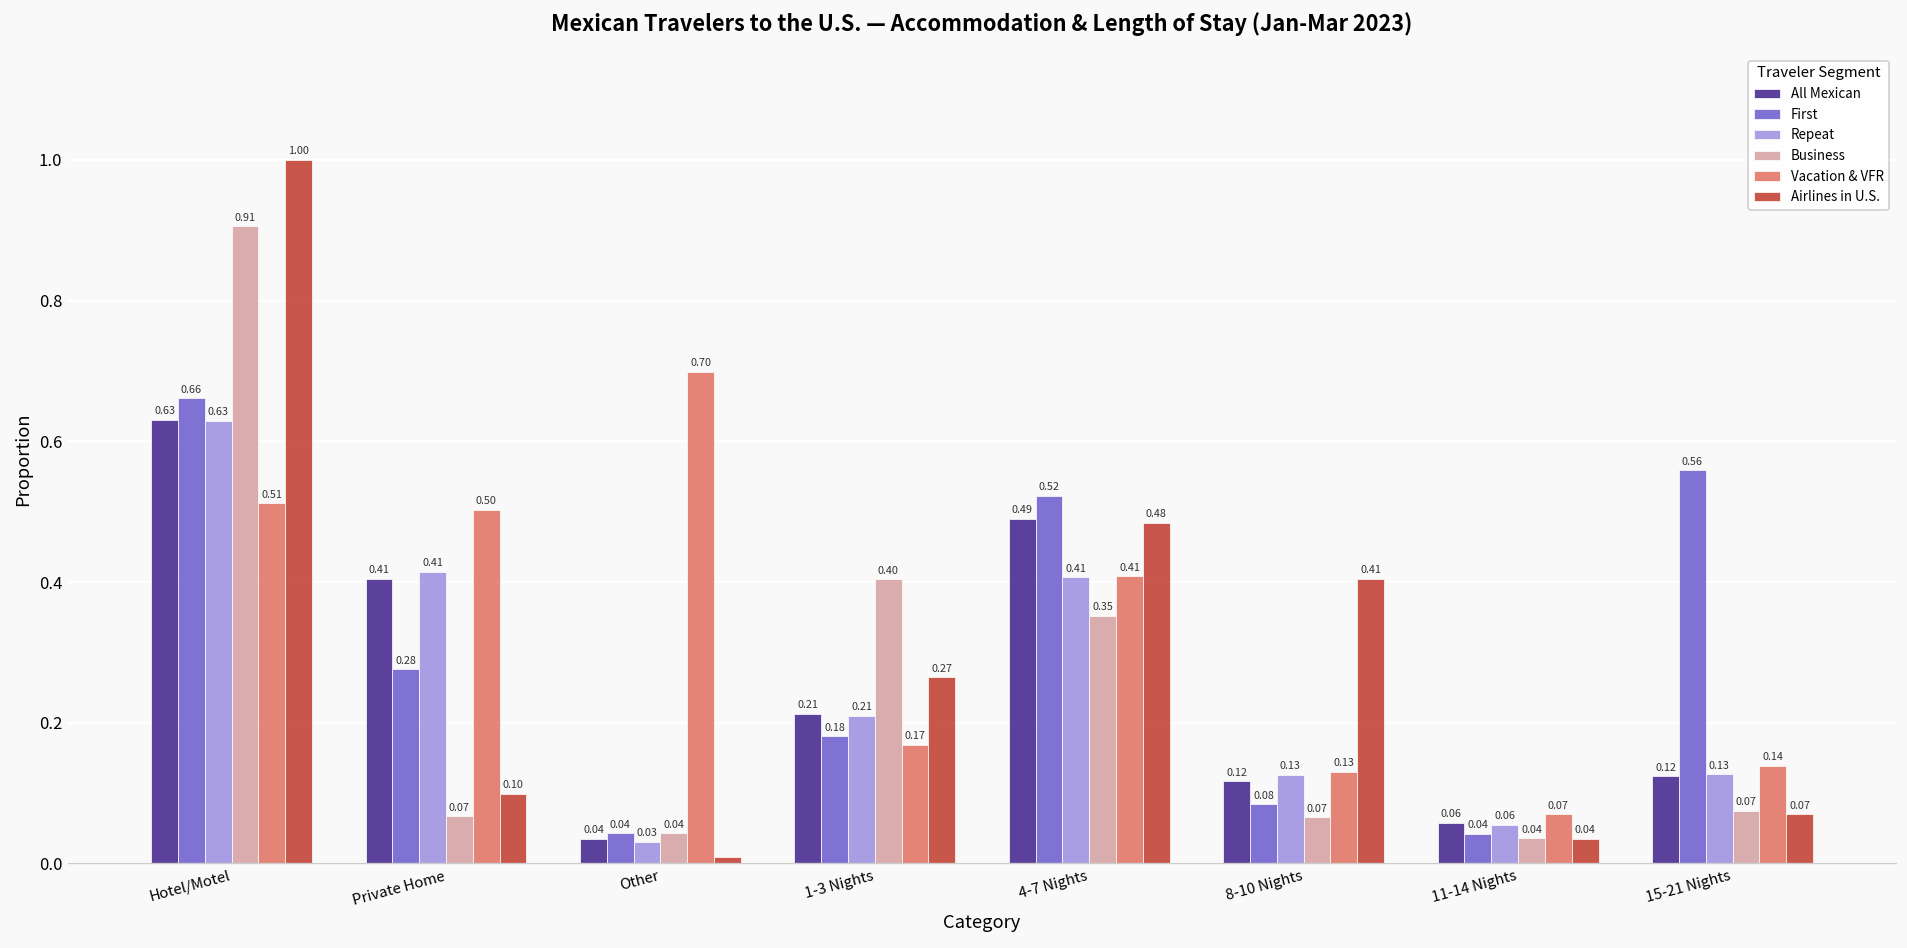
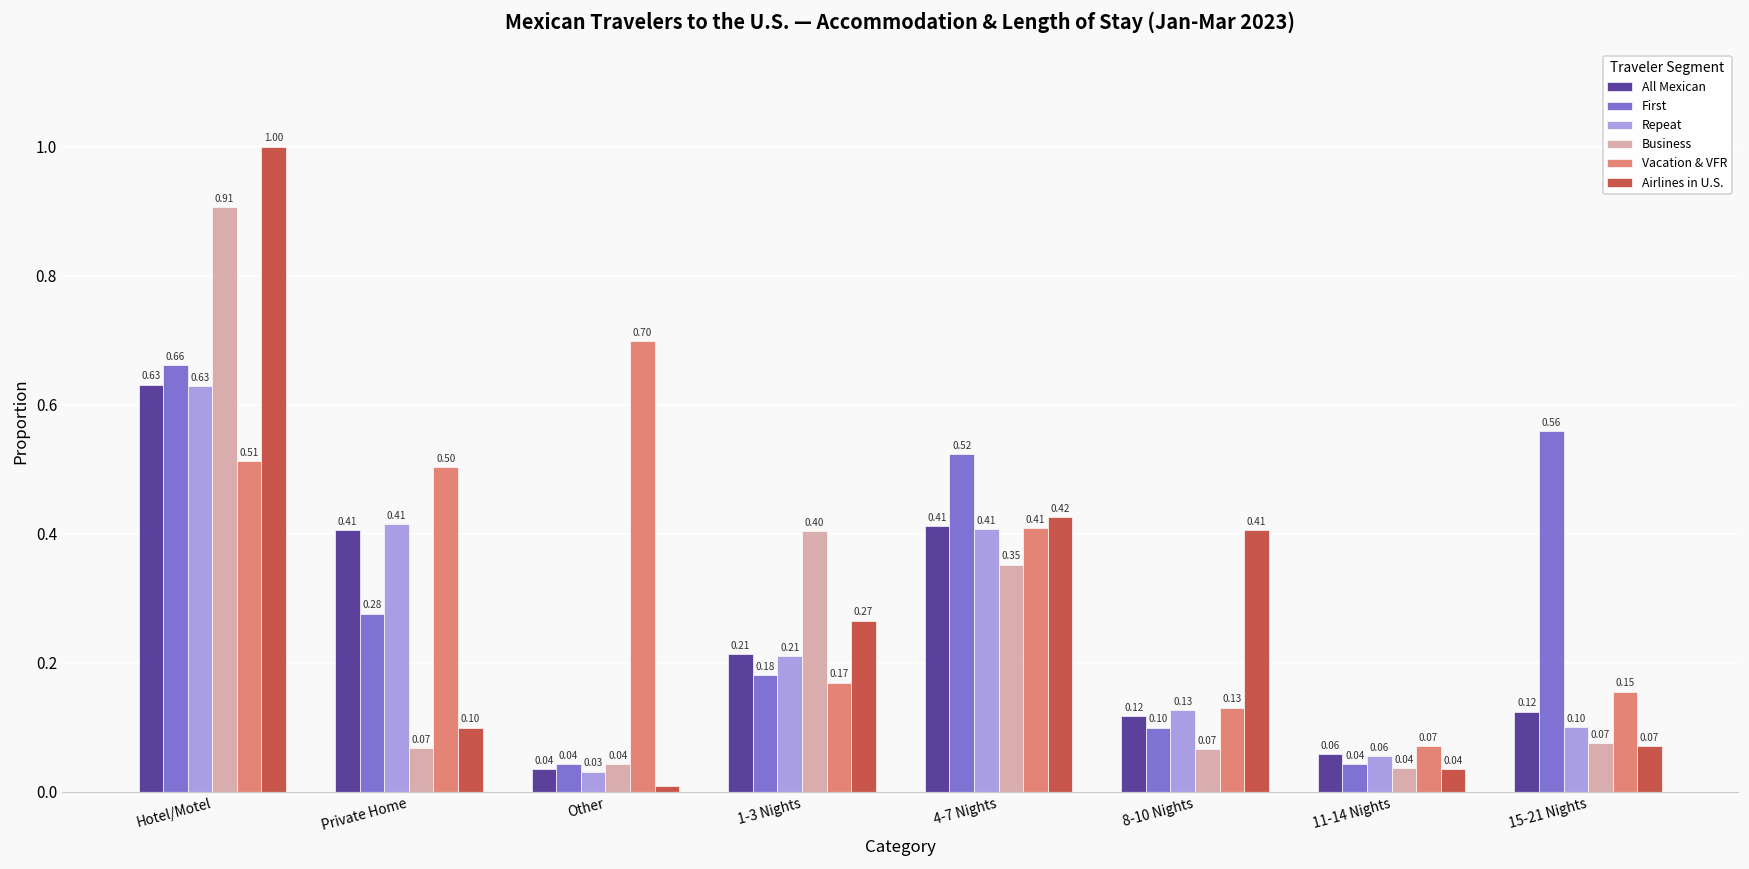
All Mexican, 4-7 Nights: 0.49 -> 0.41
Airlines in U.S., 4-7 Nights: 0.48 -> 0.42
First, 8-10 Nights: 0.08 -> 0.10
Repeat, 15-21 Nights: 0.13 -> 0.10
Vacation & VFR, 15-21 Nights: 0.14 -> 0.15
